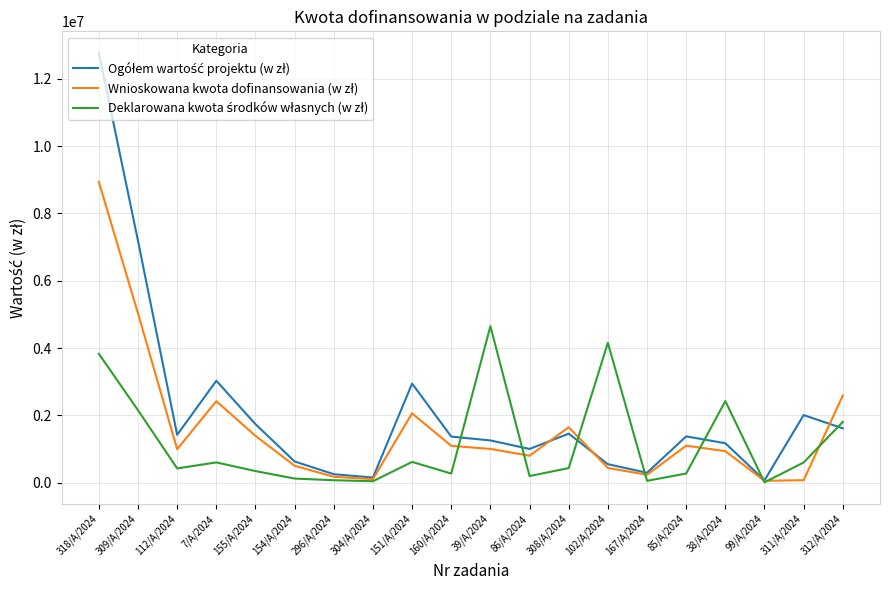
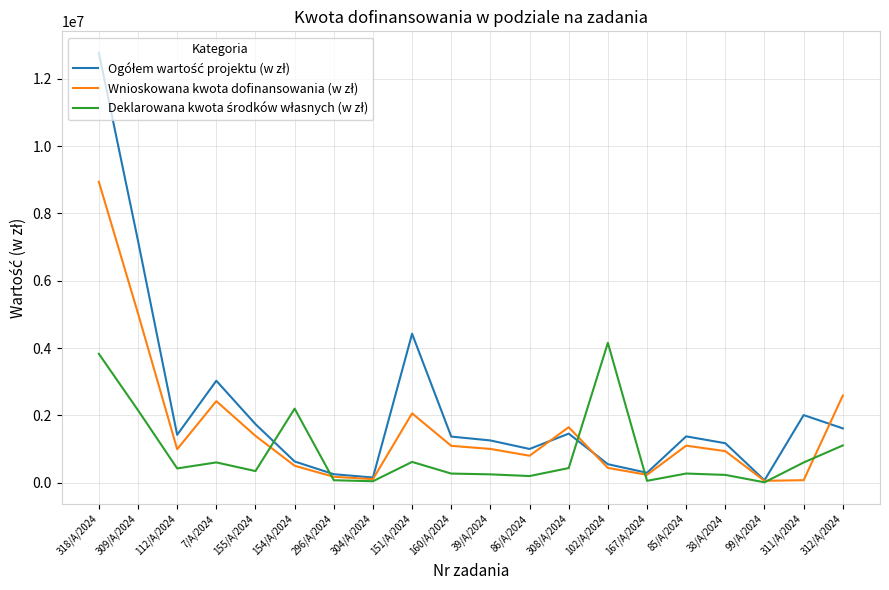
Deklarowana kwota środków własnych (w zł), 154/A/2024: 100000 -> 2200000
Ogółem wartość projektu (w zł), 151/A/2024: 2900000 -> 4400000
Deklarowana kwota środków własnych (w zł), 39/A/2024: 4600000 -> 300000
Deklarowana kwota środków własnych (w zł), 38/A/2024: 2400000 -> 200000
Deklarowana kwota środków własnych (w zł), 312/A/2024: 1800000 -> 1100000
